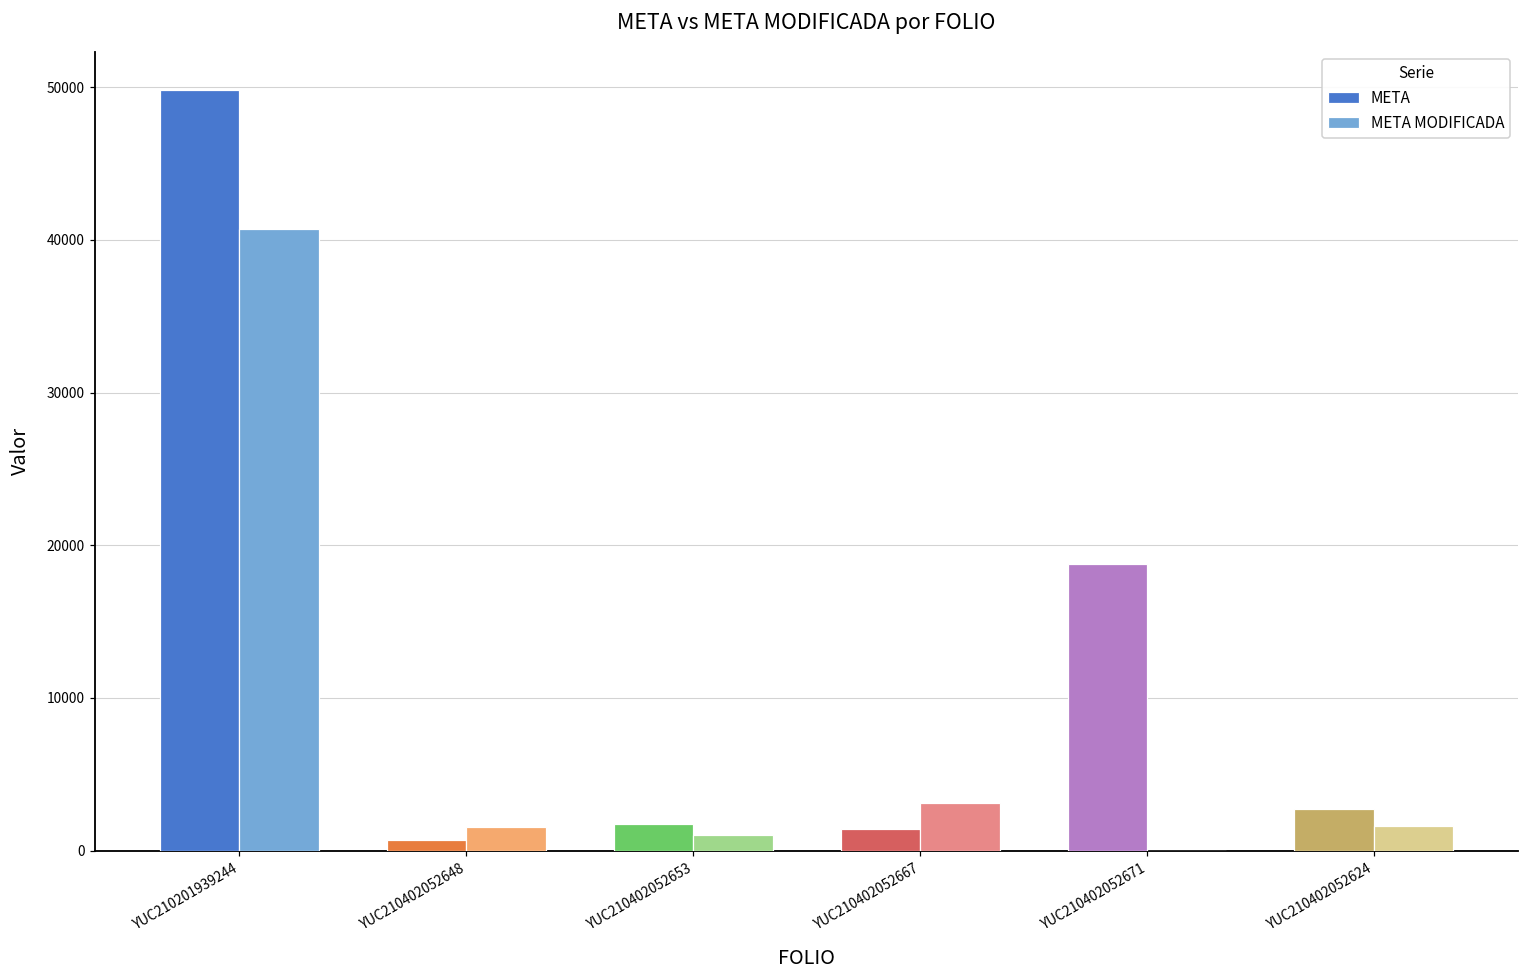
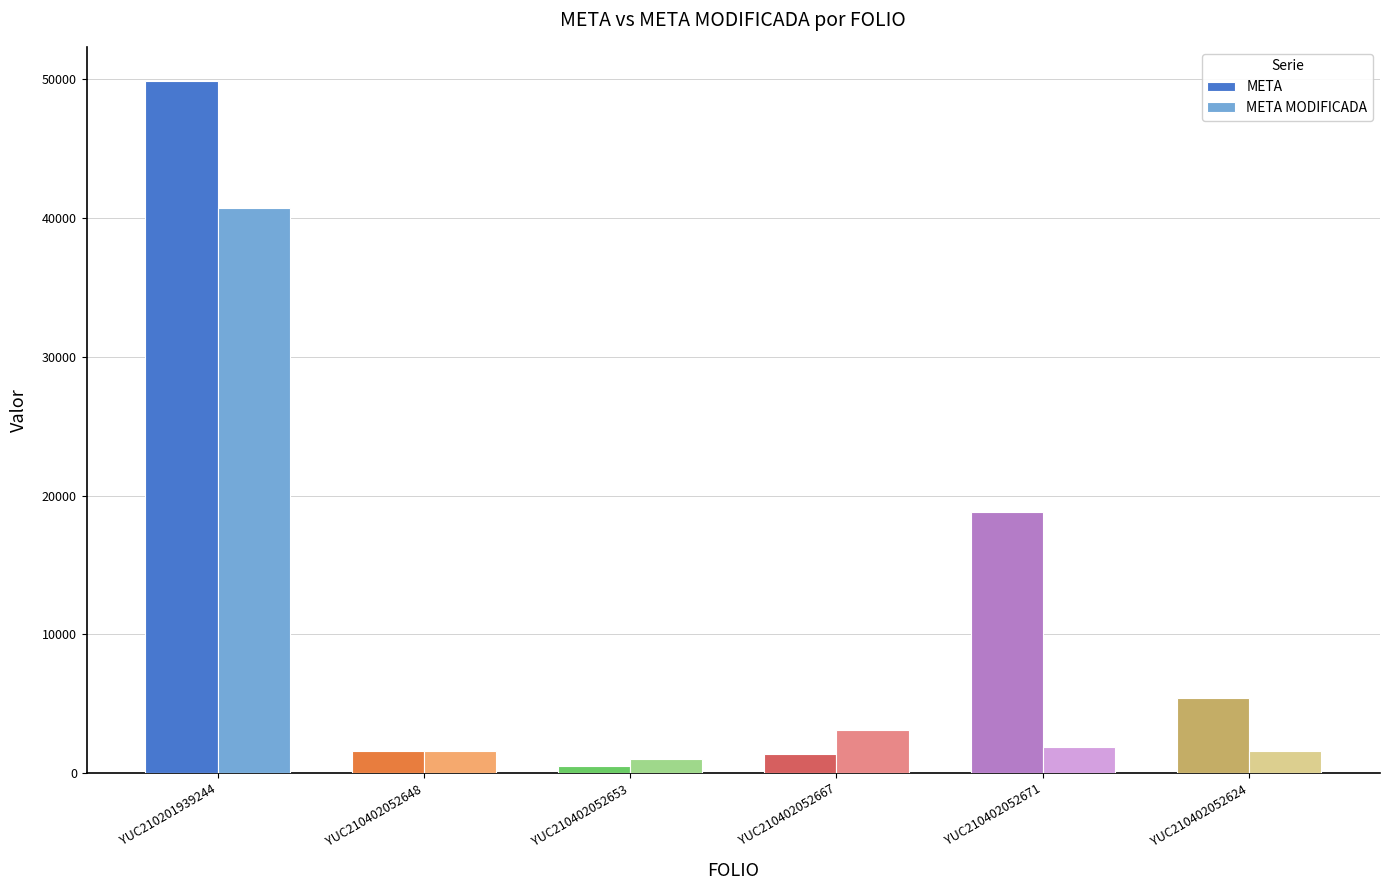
META, YUC210402052648: 700 -> 1600
META, YUC210402052653: 1700 -> 500
META MODIFICADA, YUC210402052671: 0 -> 1900
META, YUC210402052624: 2800 -> 5400
